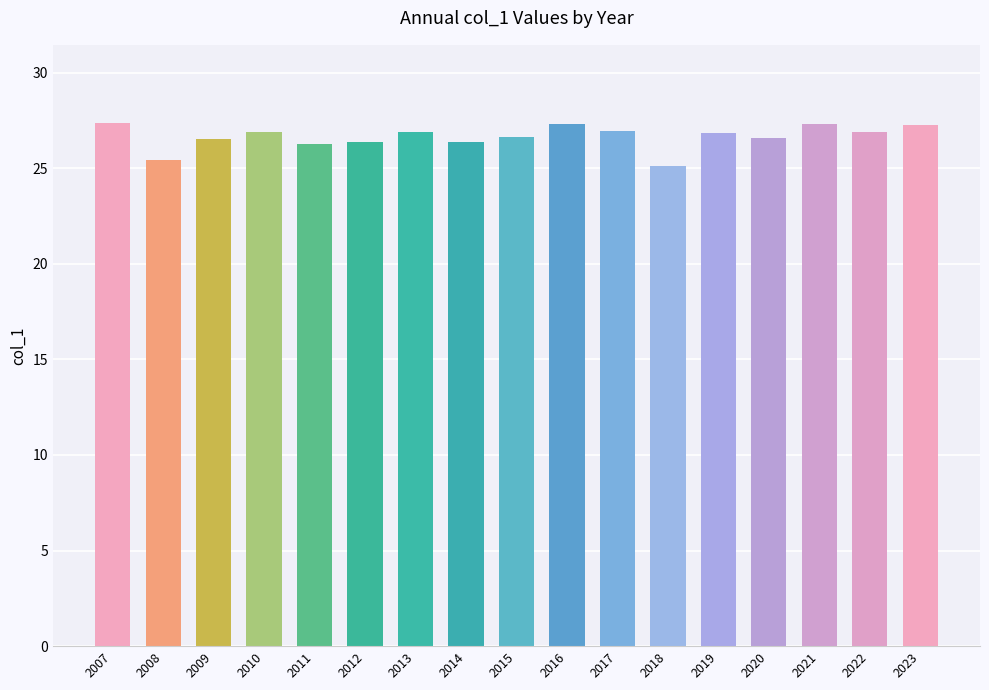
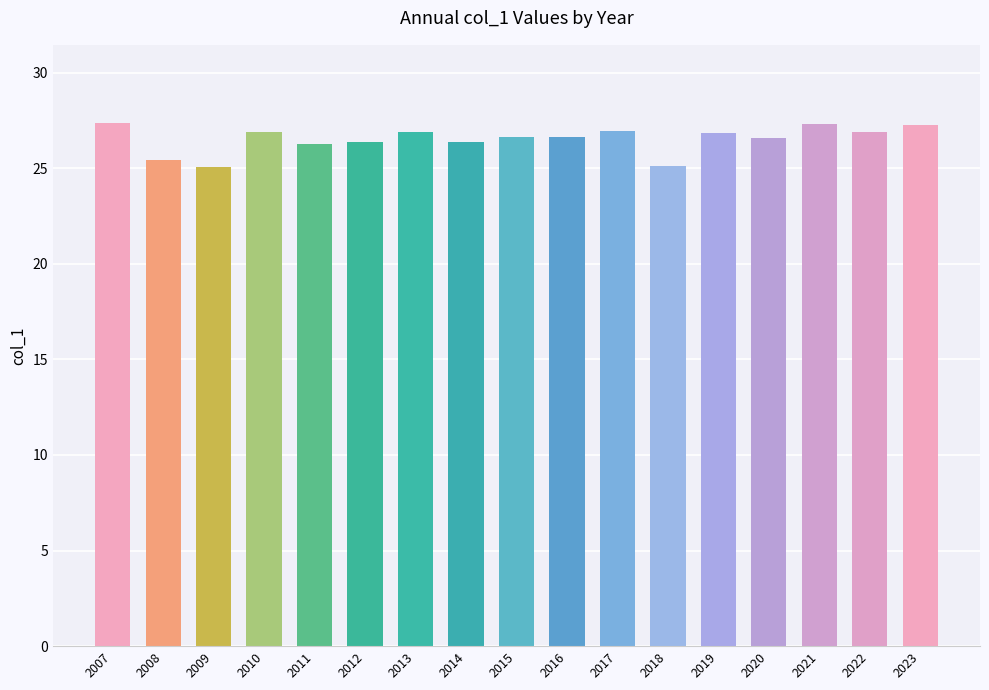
2009: 26.5 -> 25.0
2016: 27.3 -> 26.6
